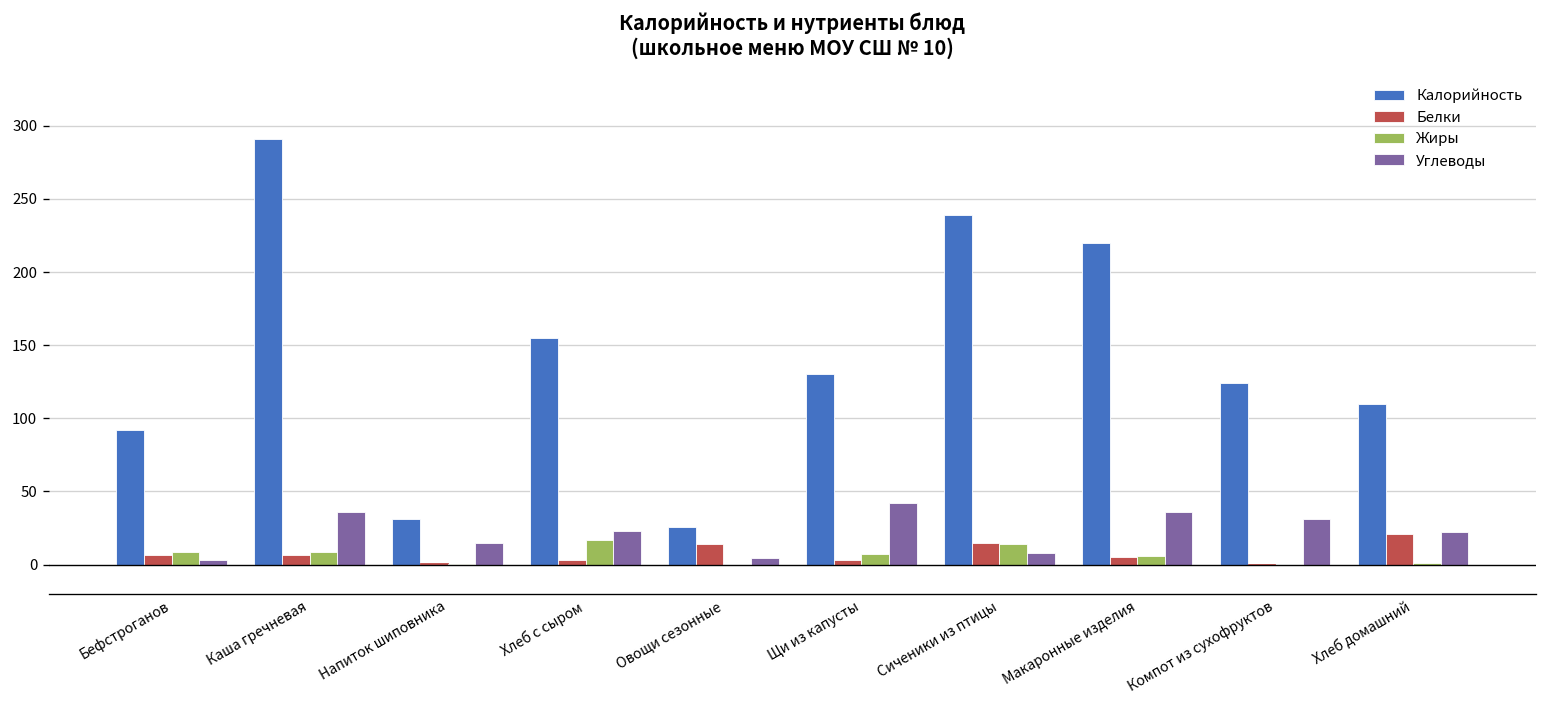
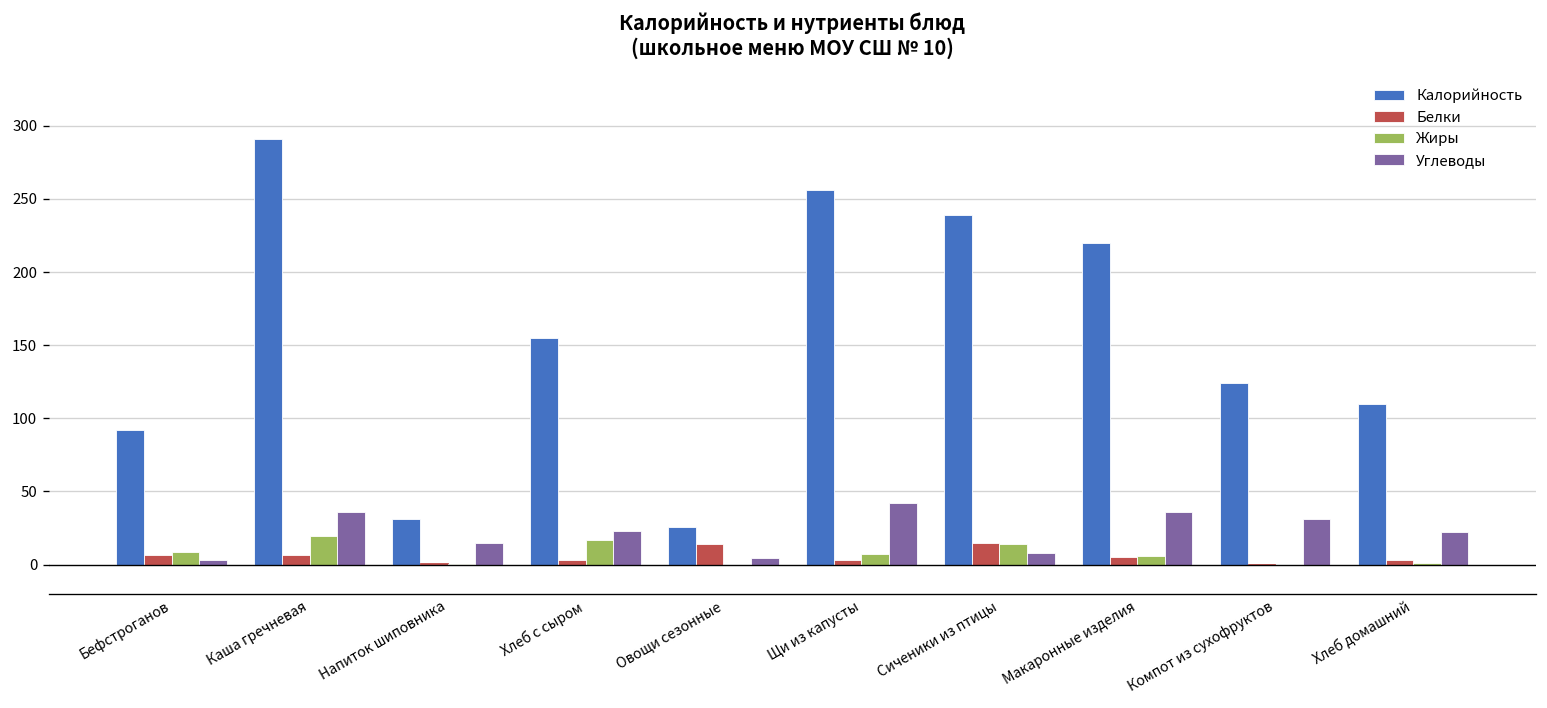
Жиры, Каша гречневая: 8 -> 20
Калорийность, Щи из капусты: 130 -> 256
Белки, Хлеб домашний: 21 -> 3
